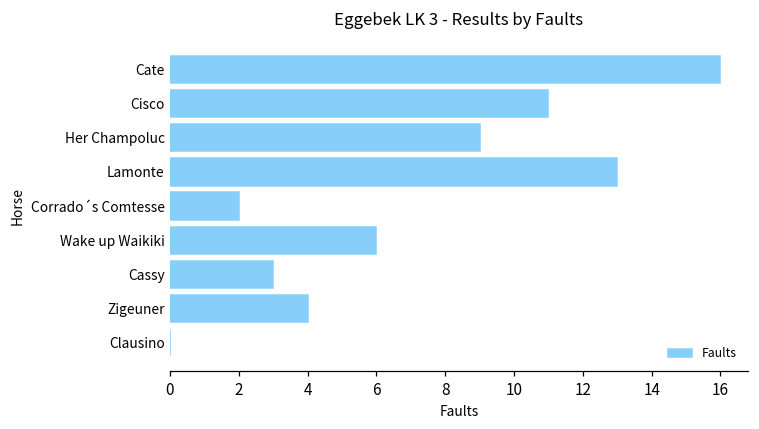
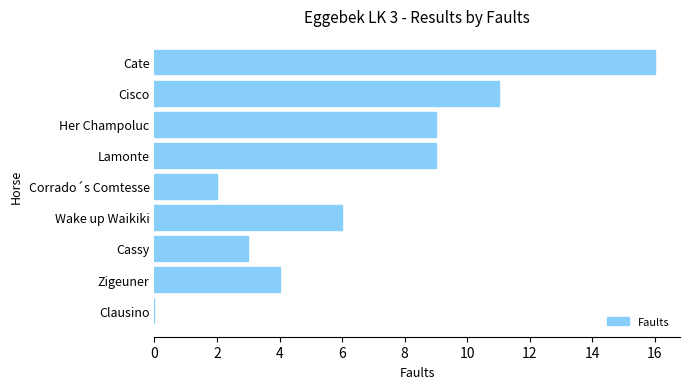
Lamonte: 13 -> 9
